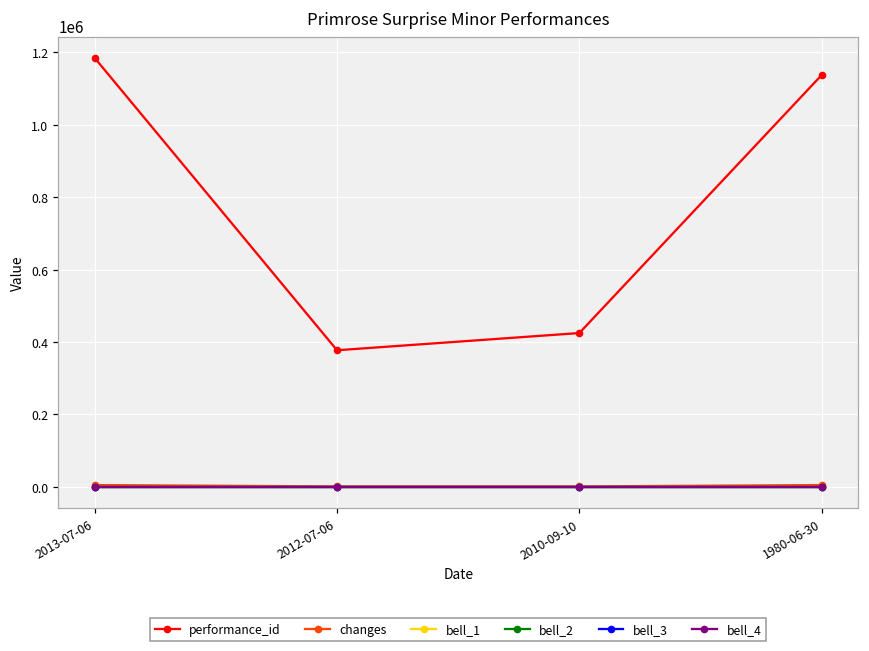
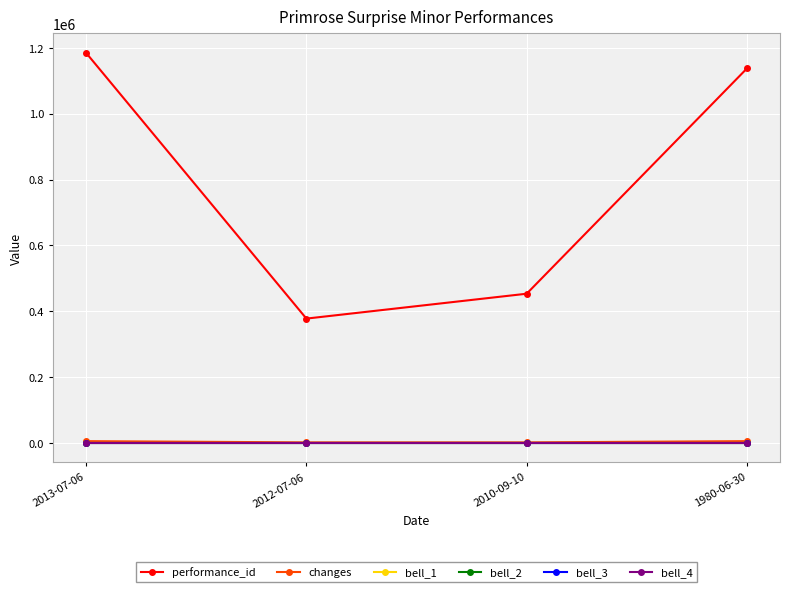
performance_id, 2010-09-10: 420000 -> 450000
